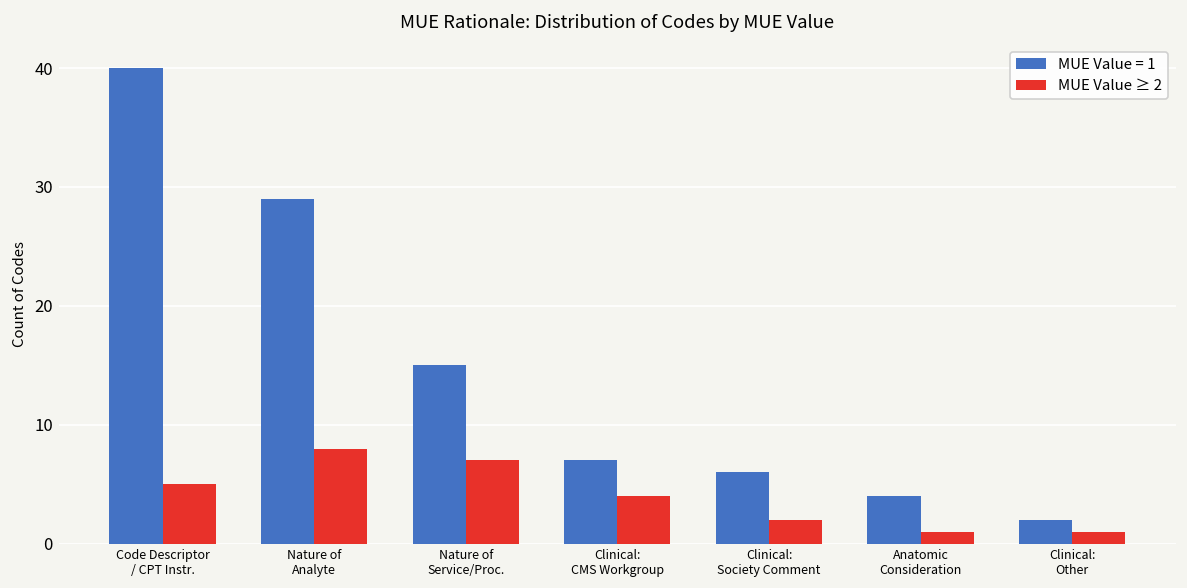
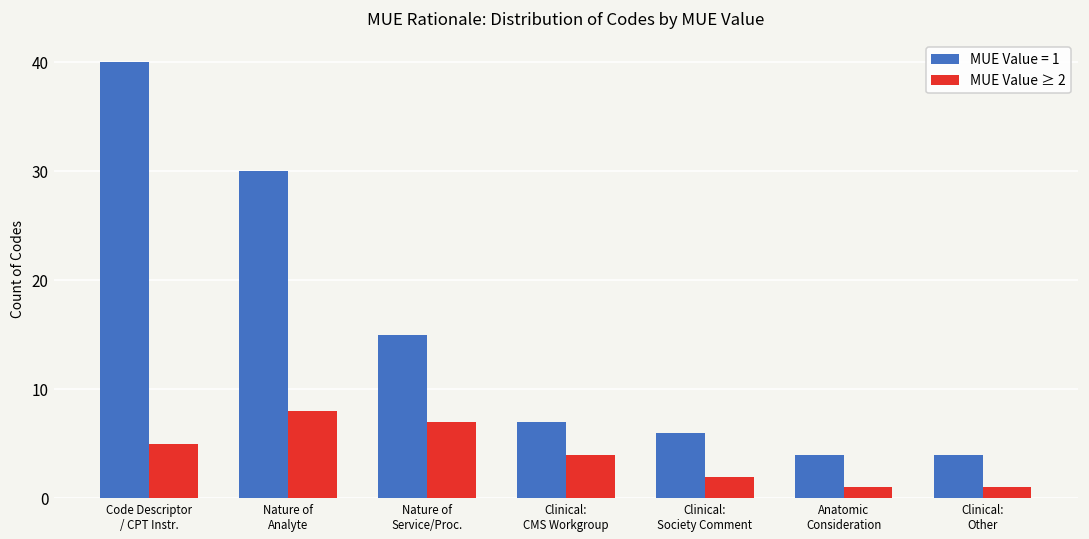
MUE Value = 1, Nature of Analyte: 29 -> 30
MUE Value = 1, Clinical: Other: 2 -> 4
